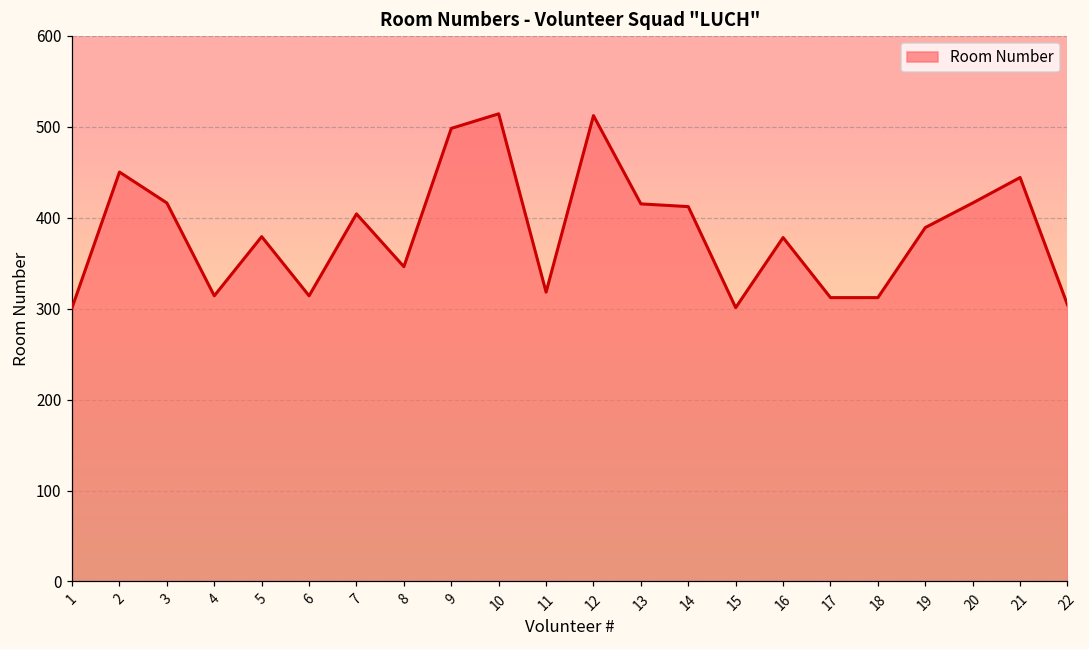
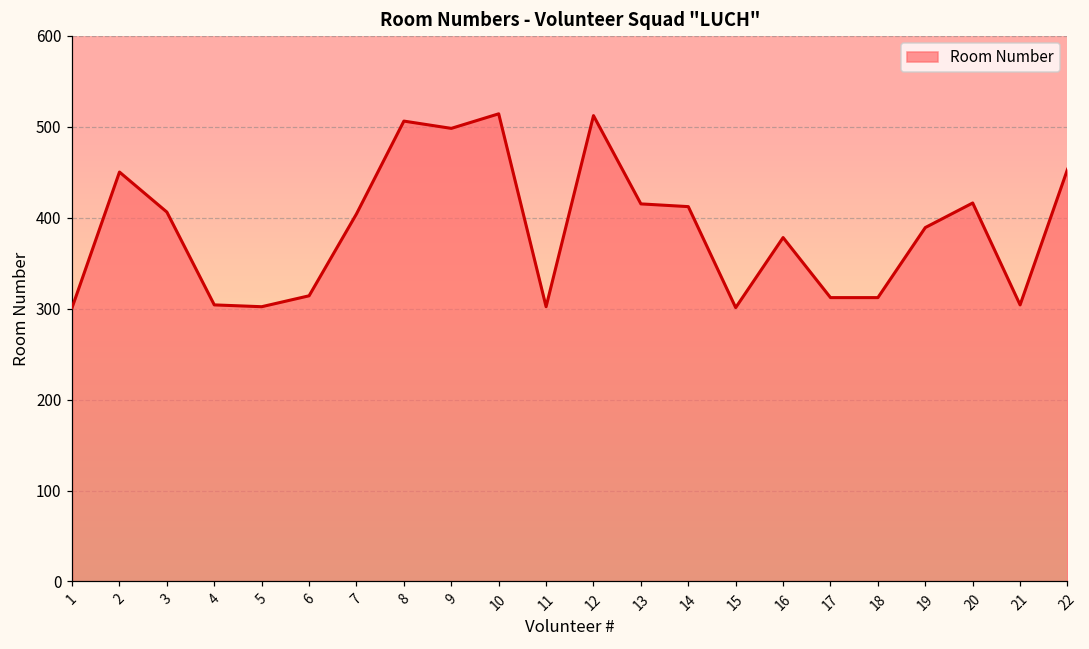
3: 420 -> 410
4: 310 -> 300
5: 380 -> 300
8: 350 -> 510
11: 320 -> 300
21: 440 -> 300
22: 300 -> 450
